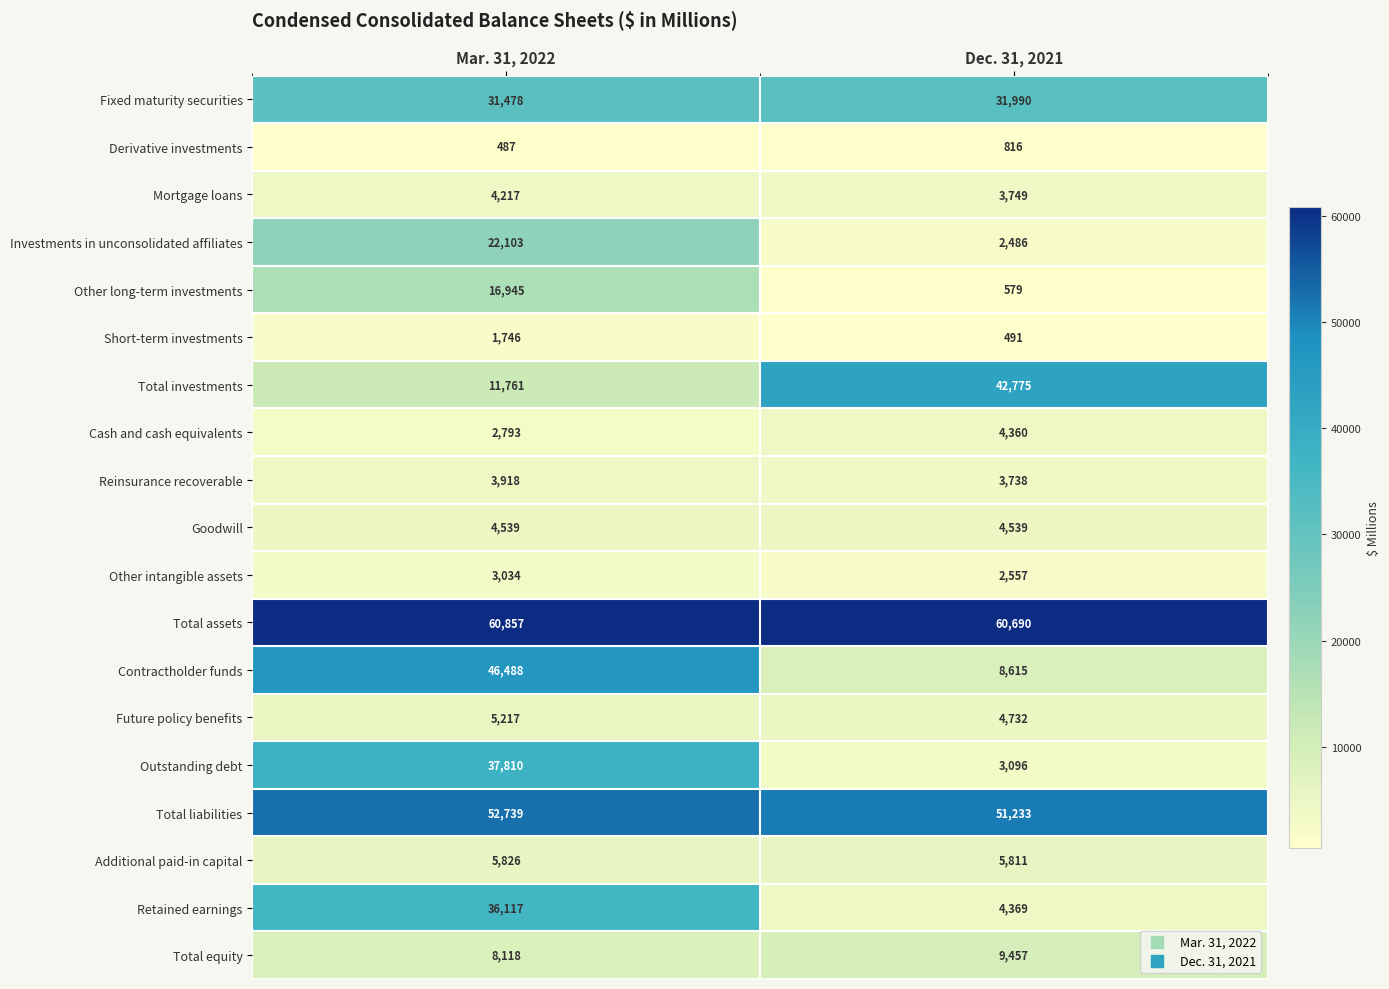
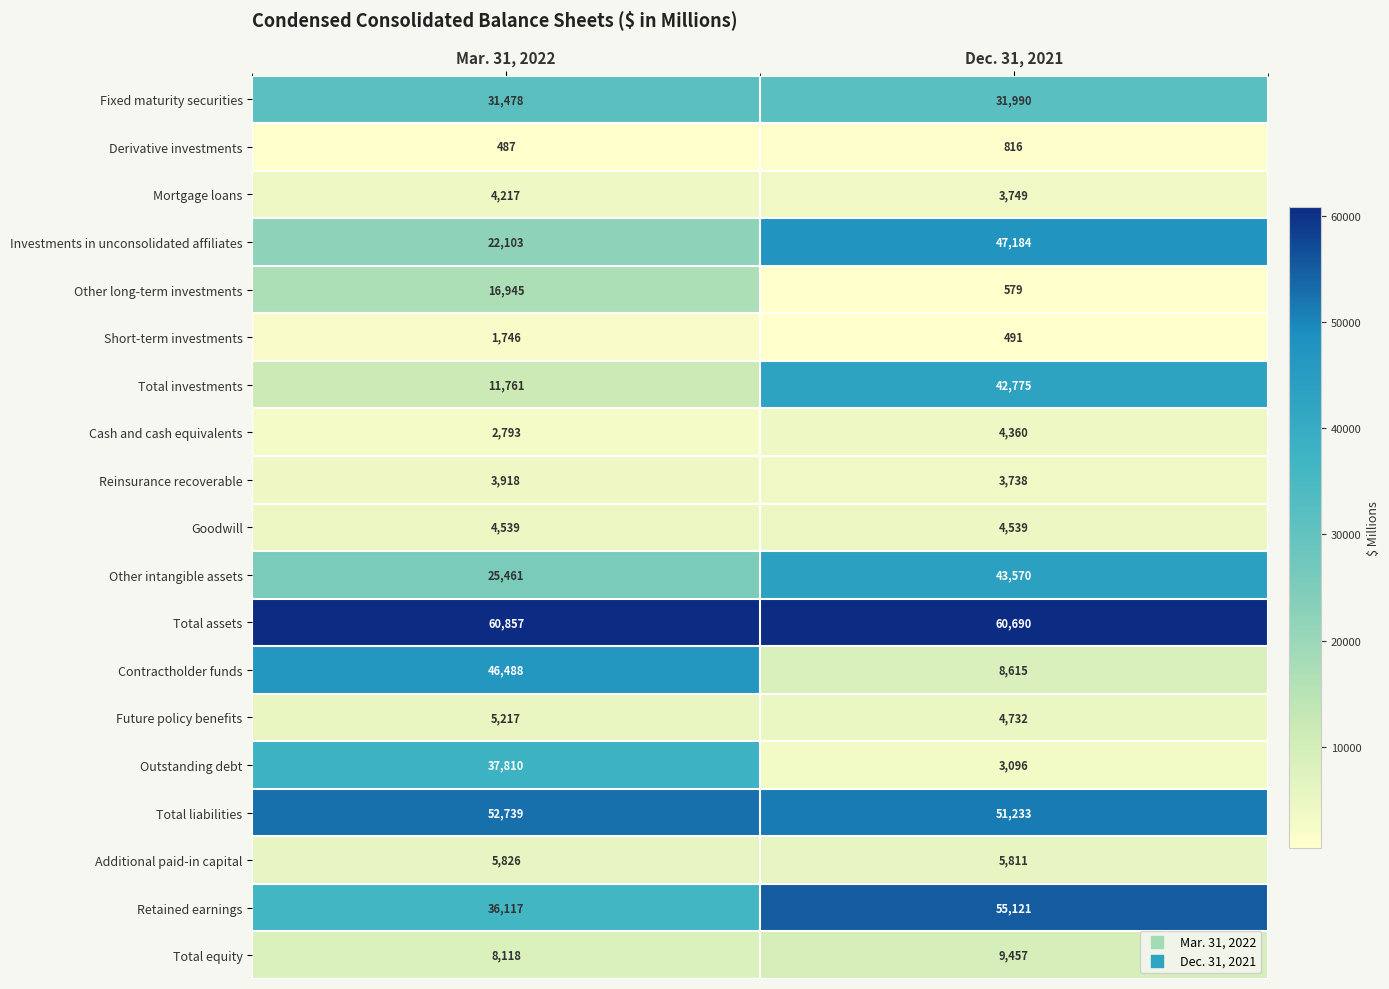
Investments in unconsolidated affiliates, Dec. 31, 2021: 2,486 -> 47,184
Other intangible assets, Mar. 31, 2022: 3,034 -> 25,461
Other intangible assets, Dec. 31, 2021: 2,557 -> 43,570
Retained earnings, Dec. 31, 2021: 4,369 -> 55,121
